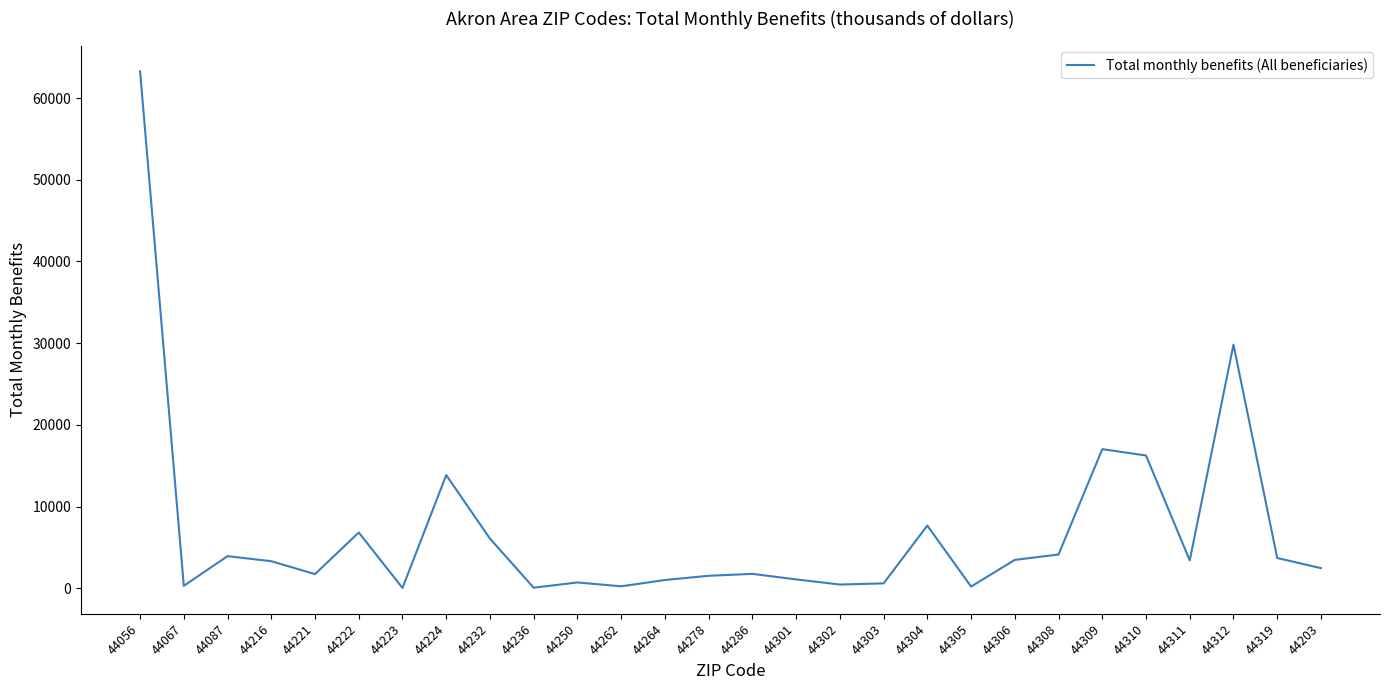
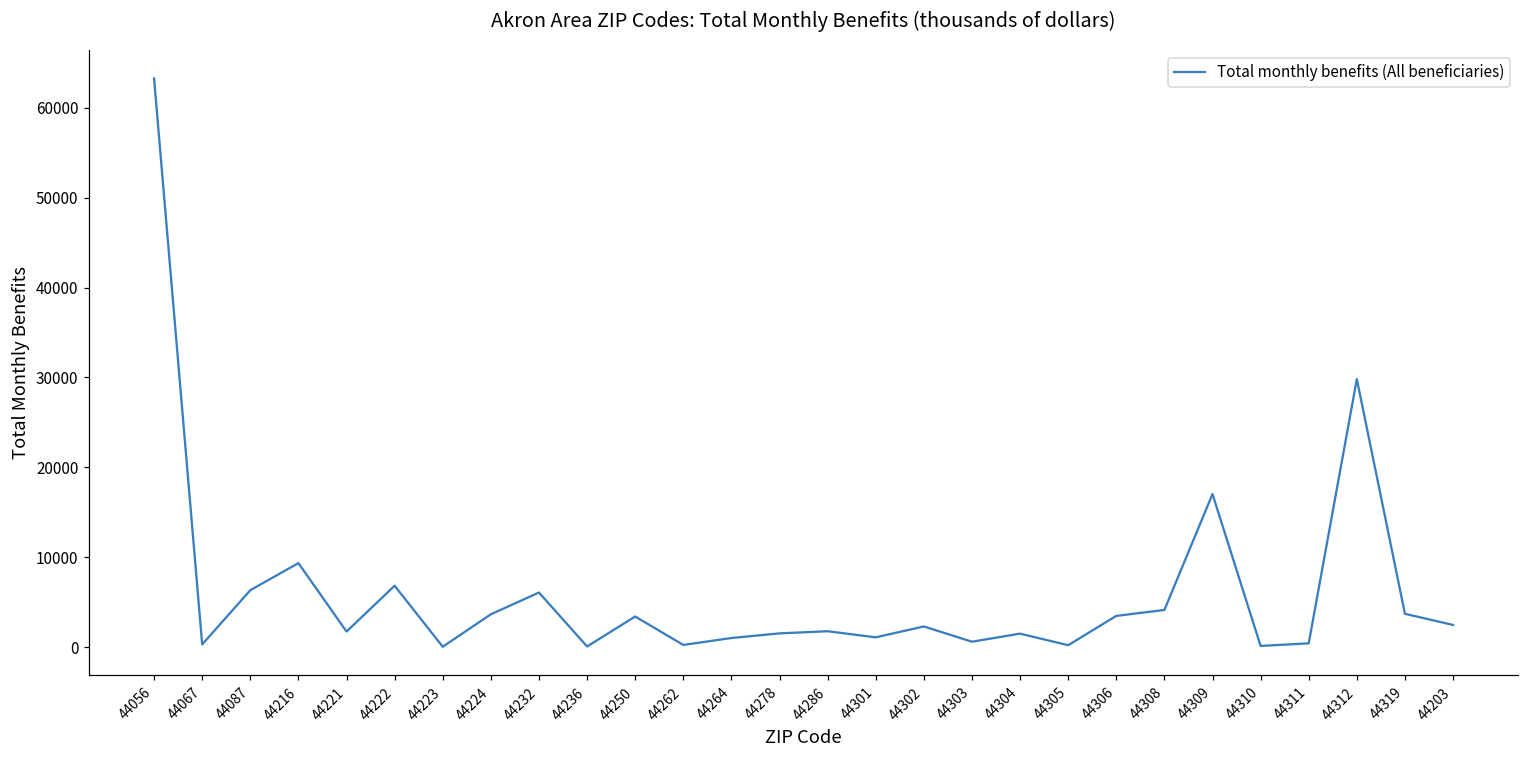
44087: 4000 -> 6000
44216: 3000 -> 9000
44224: 14000 -> 4000
44250: 1000 -> 3000
44302: 0 -> 2000
44304: 8000 -> 1000
44310: 16000 -> 0
44311: 3000 -> 0
